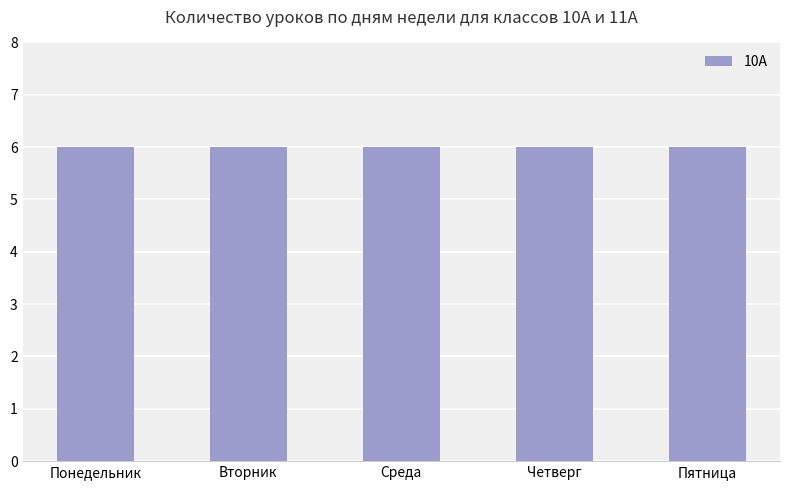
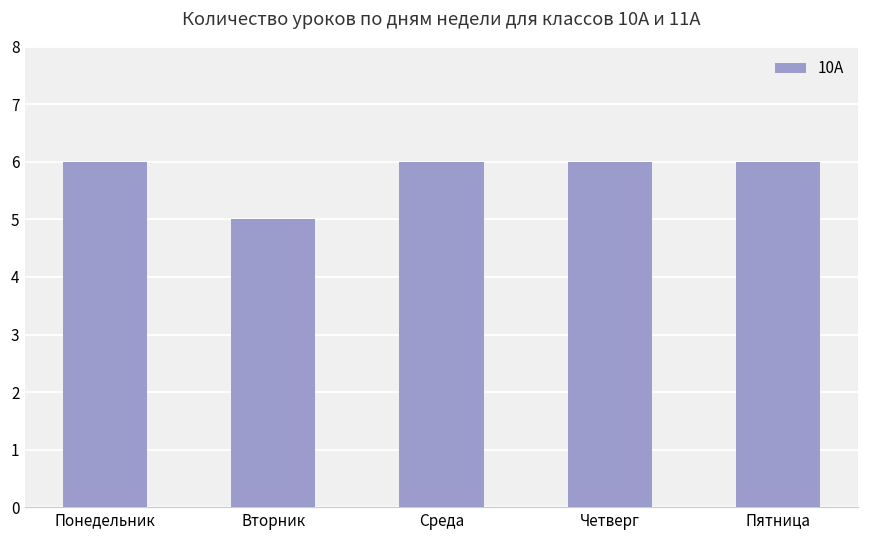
Вторник: 6 -> 5
